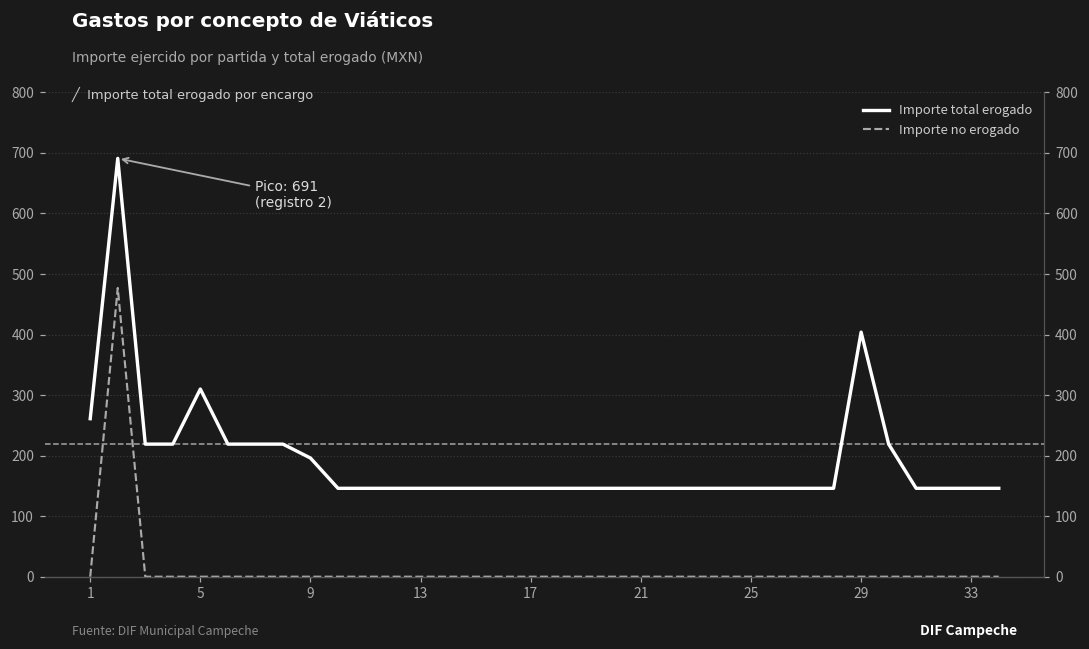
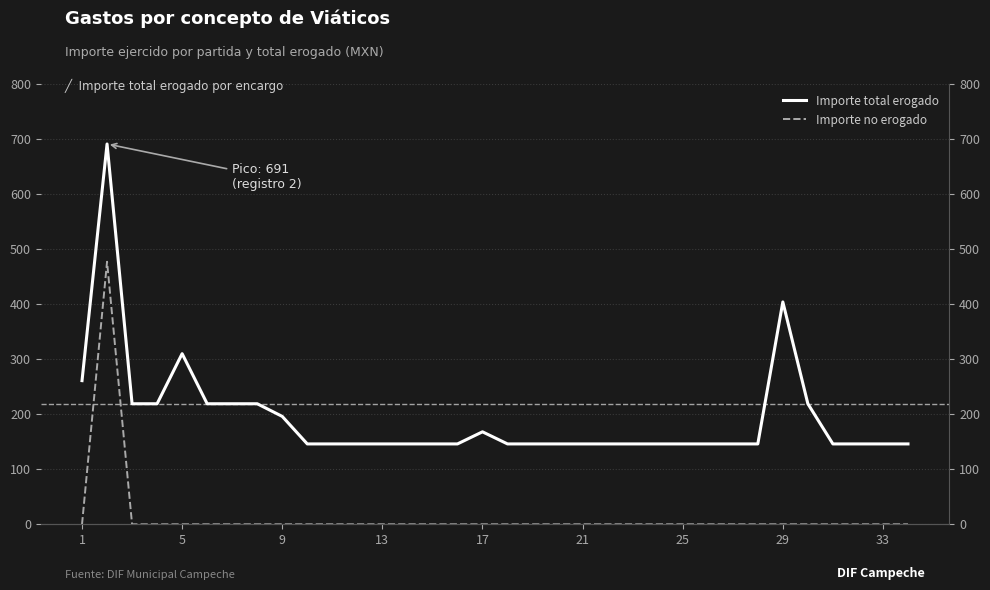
Importe total erogado, 17: 150 -> 170
